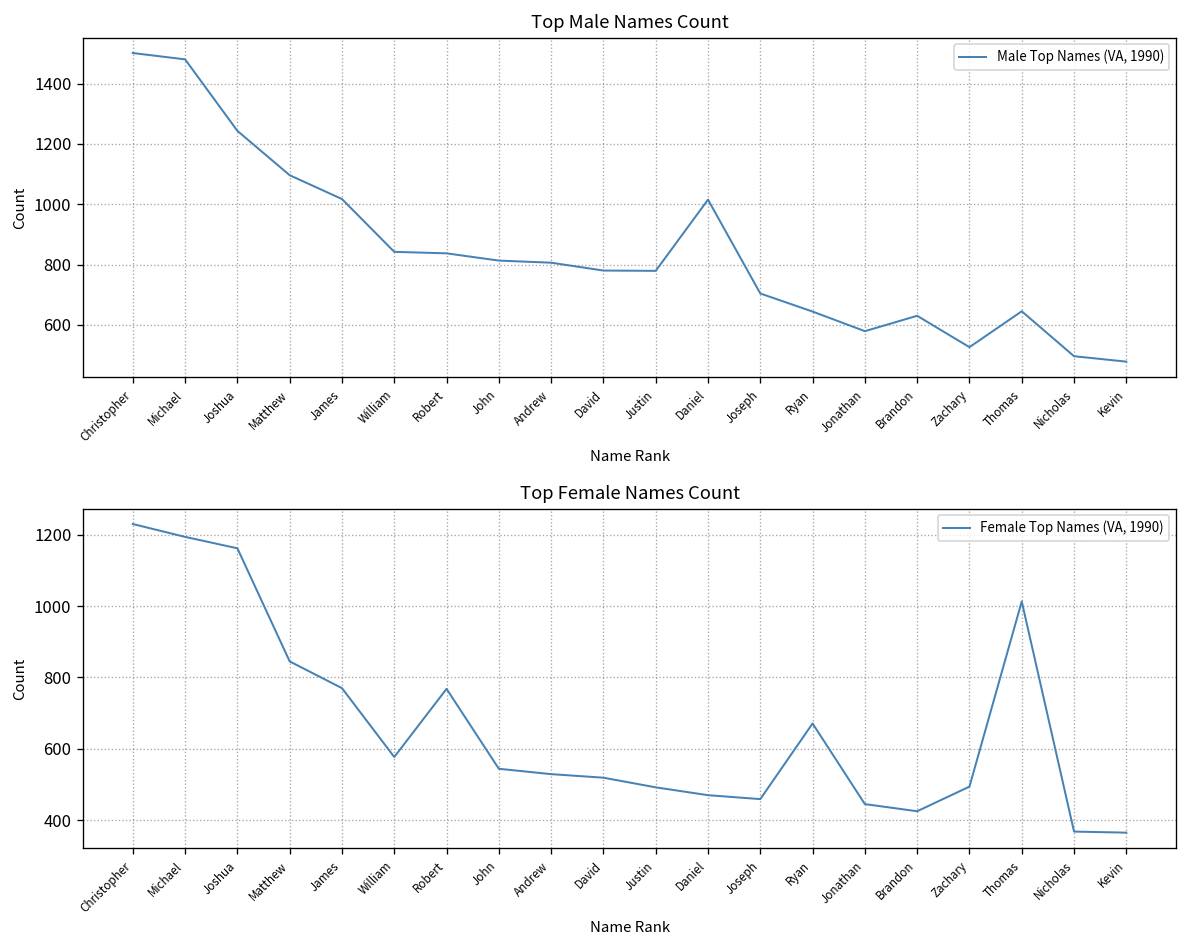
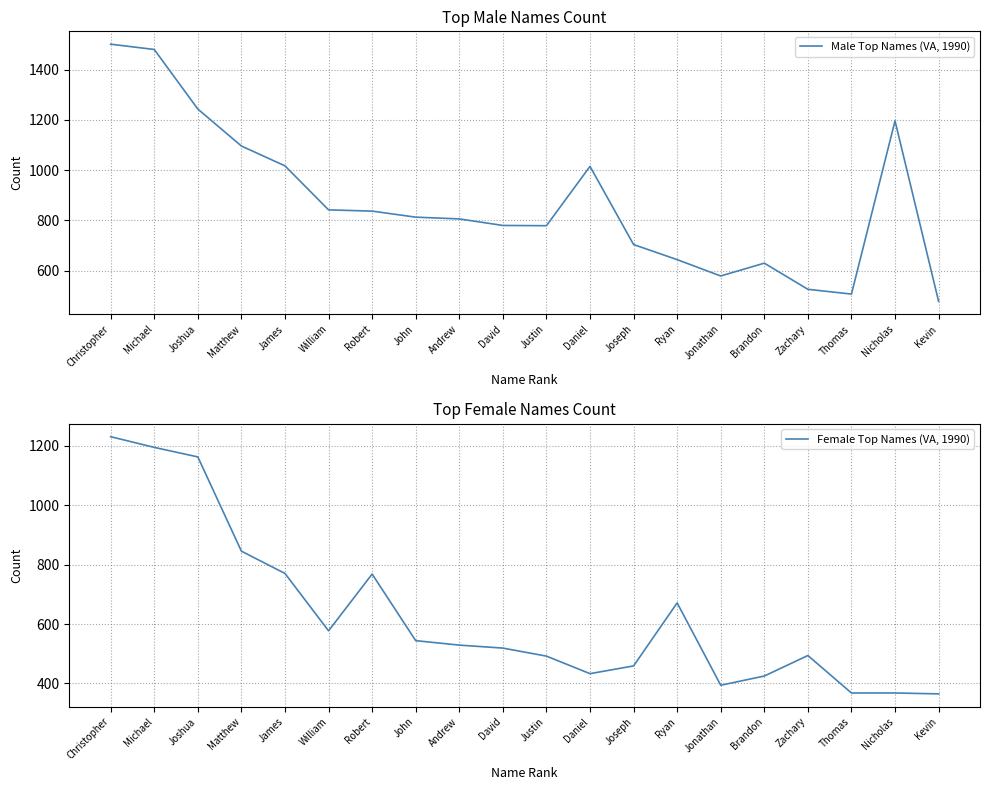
Top Male Names Count, Thomas: 650 -> 510
Top Male Names Count, Nicholas: 500 -> 1200
Top Female Names Count, Daniel: 470 -> 430
Top Female Names Count, Jonathan: 450 -> 390
Top Female Names Count, Thomas: 1010 -> 370
